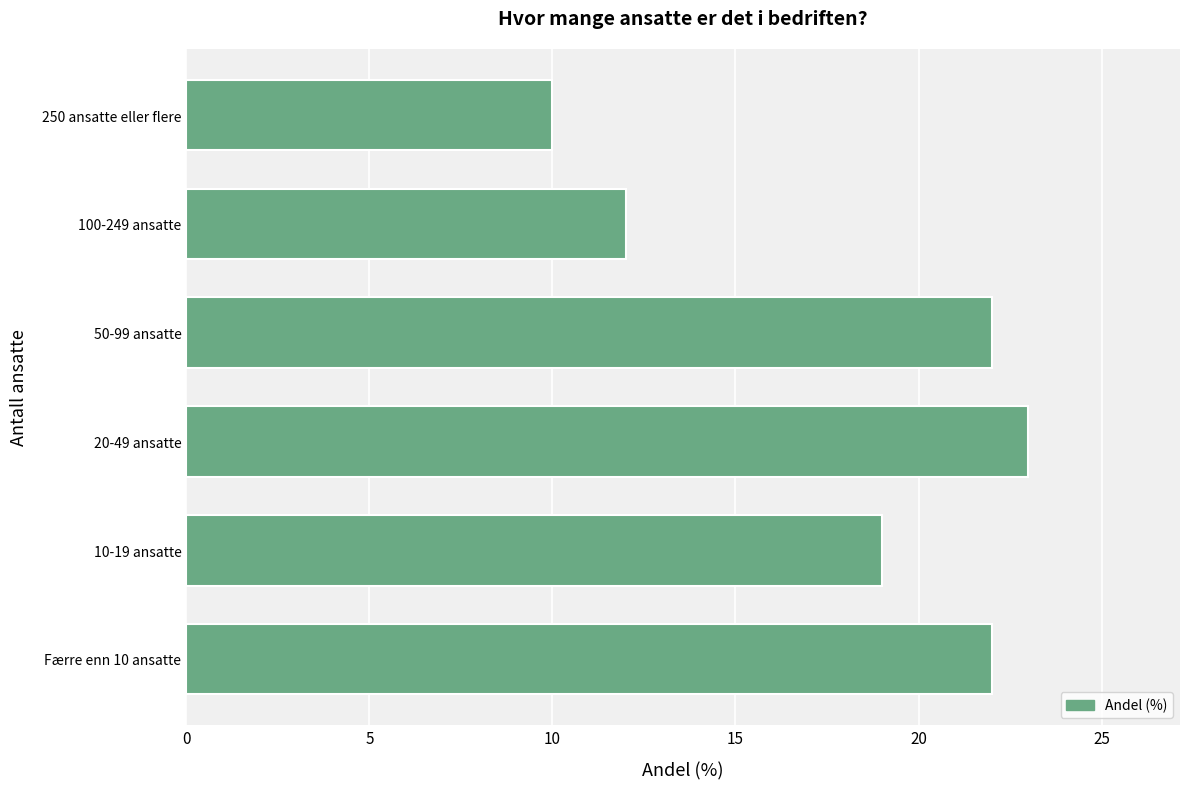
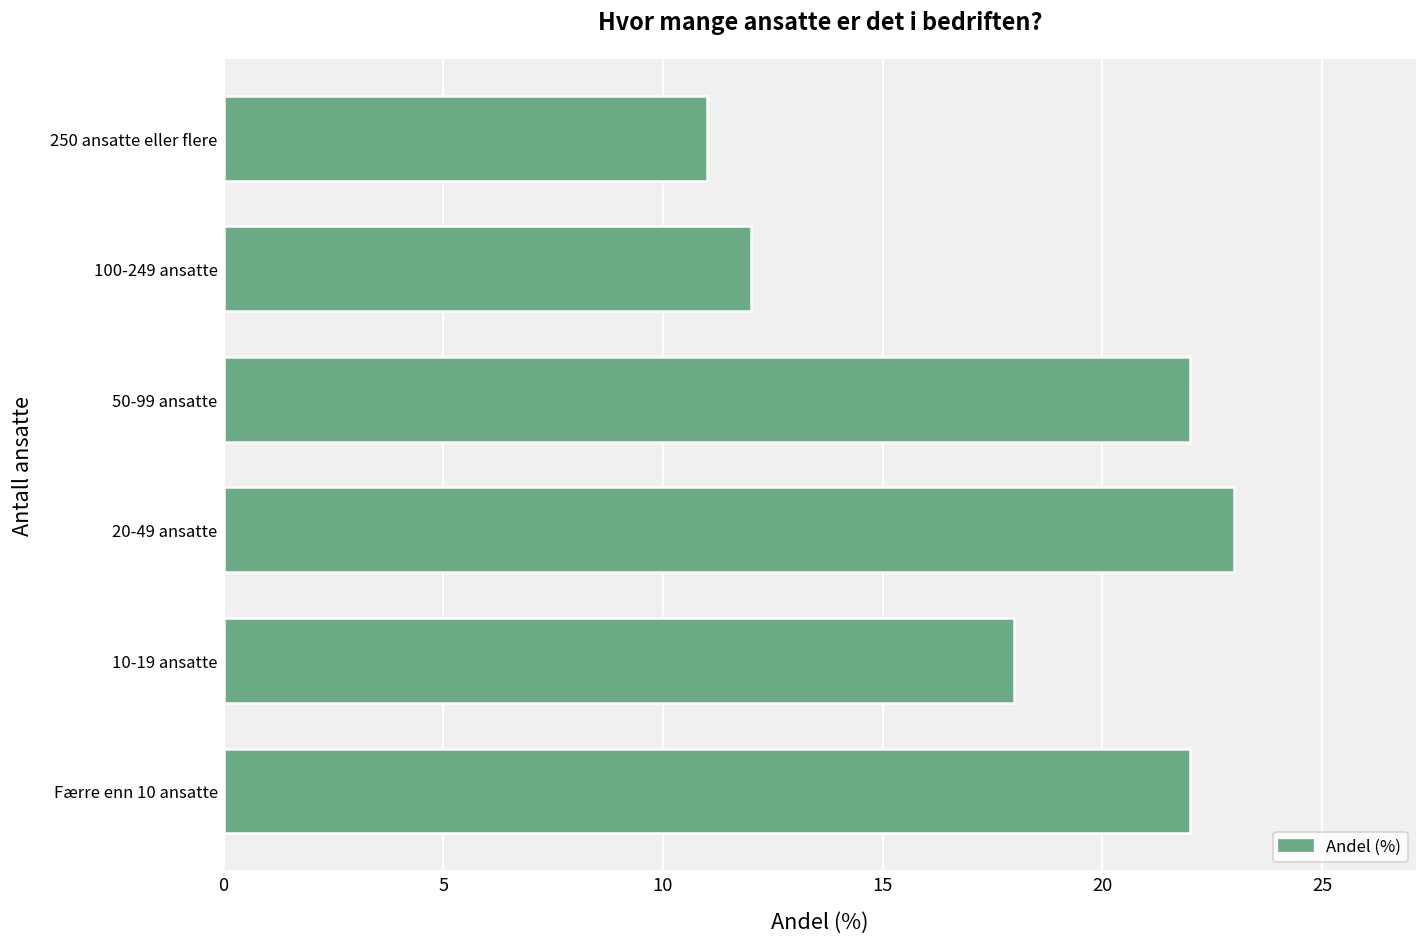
250 ansatte eller flere: 10 -> 11
10-19 ansatte: 19 -> 18
